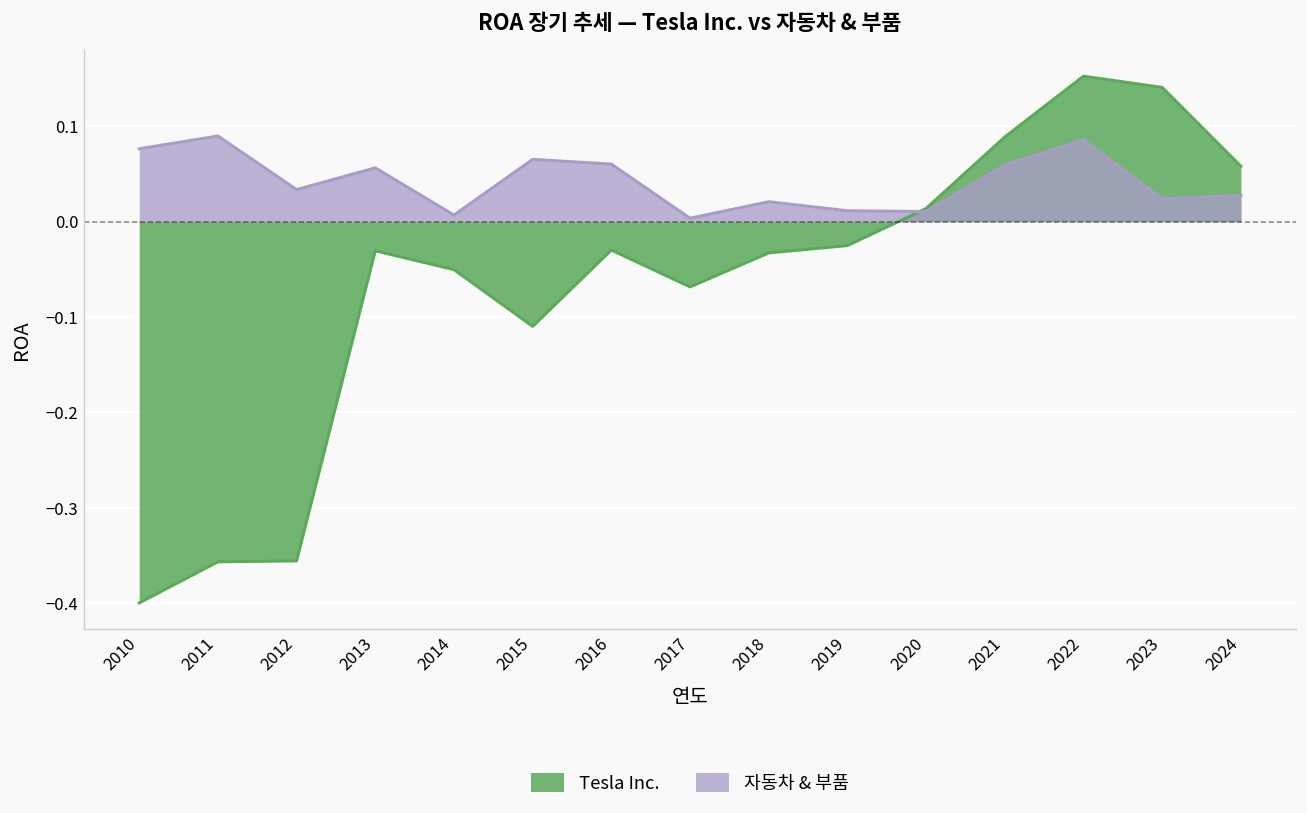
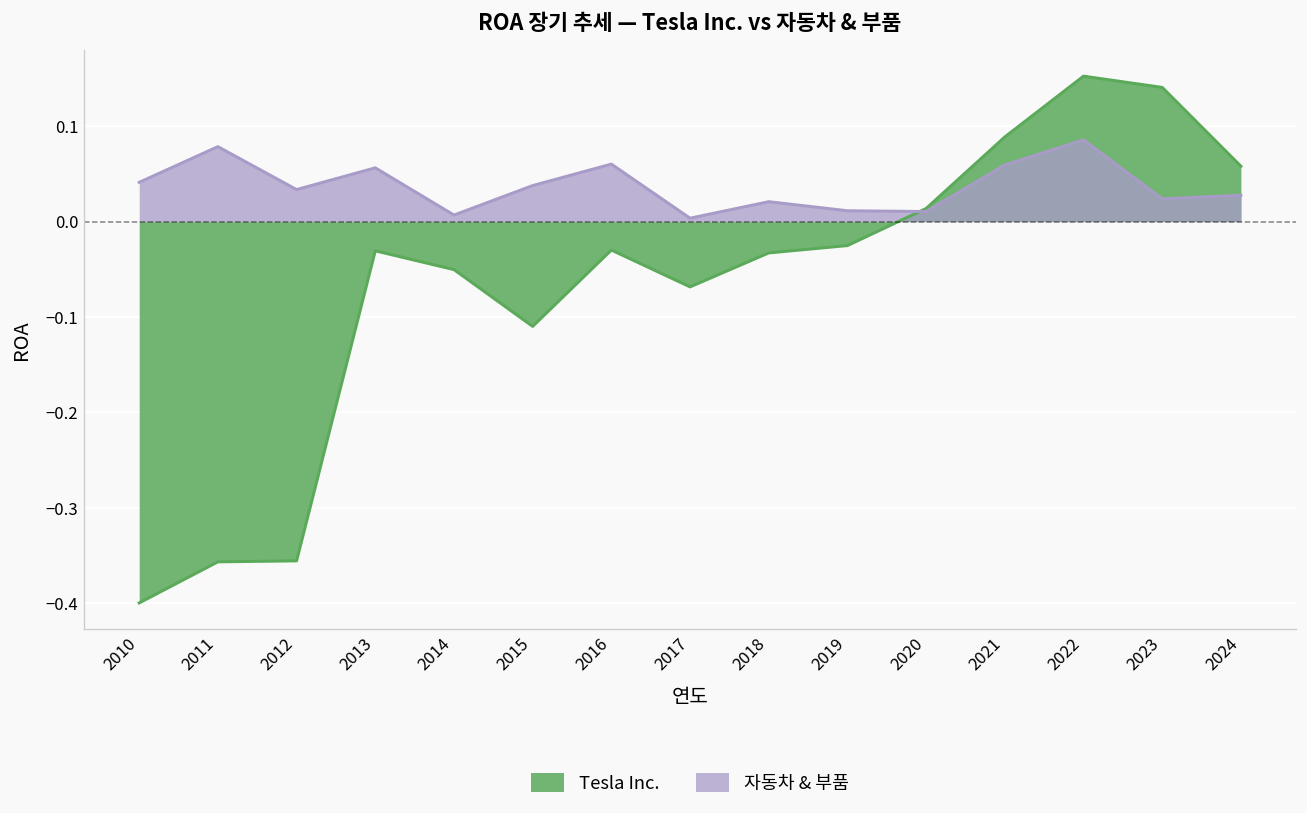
자동차 & 부품, 2010: 0.08 -> 0.04
자동차 & 부품, 2011: 0.09 -> 0.08
자동차 & 부품, 2015: 0.07 -> 0.04
